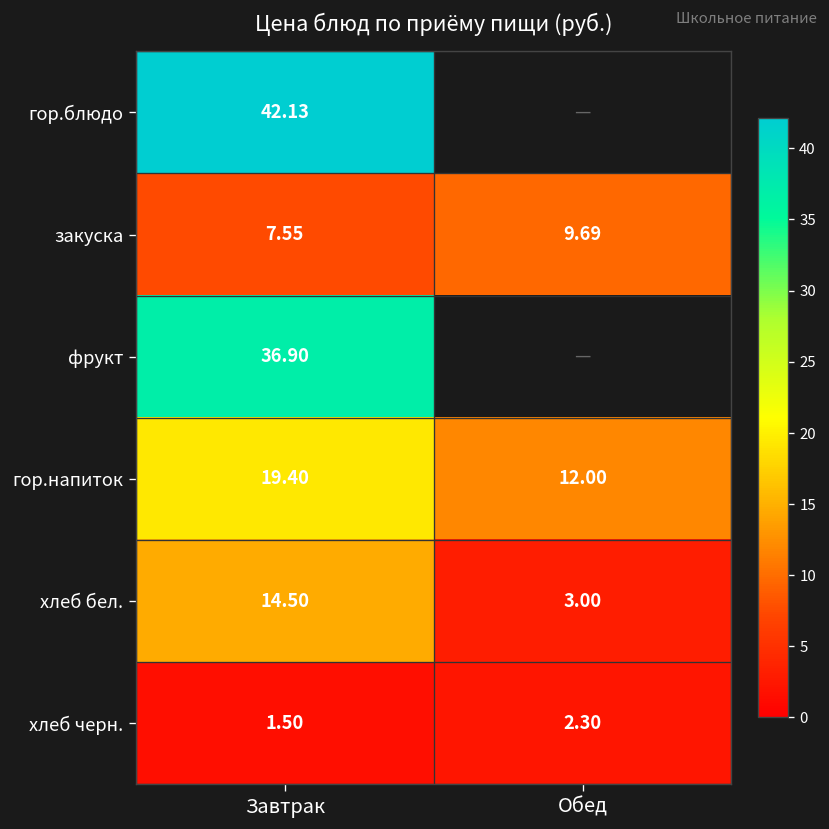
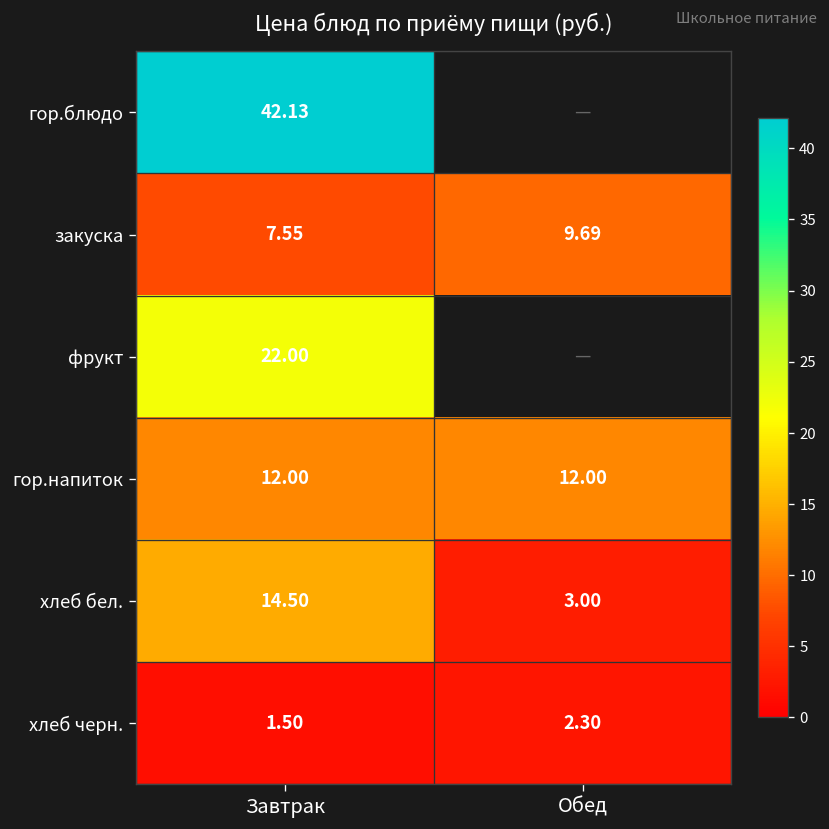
фрукт, Завтрак: 36.90 -> 22.00
гор.напиток, Завтрак: 19.40 -> 12.00
